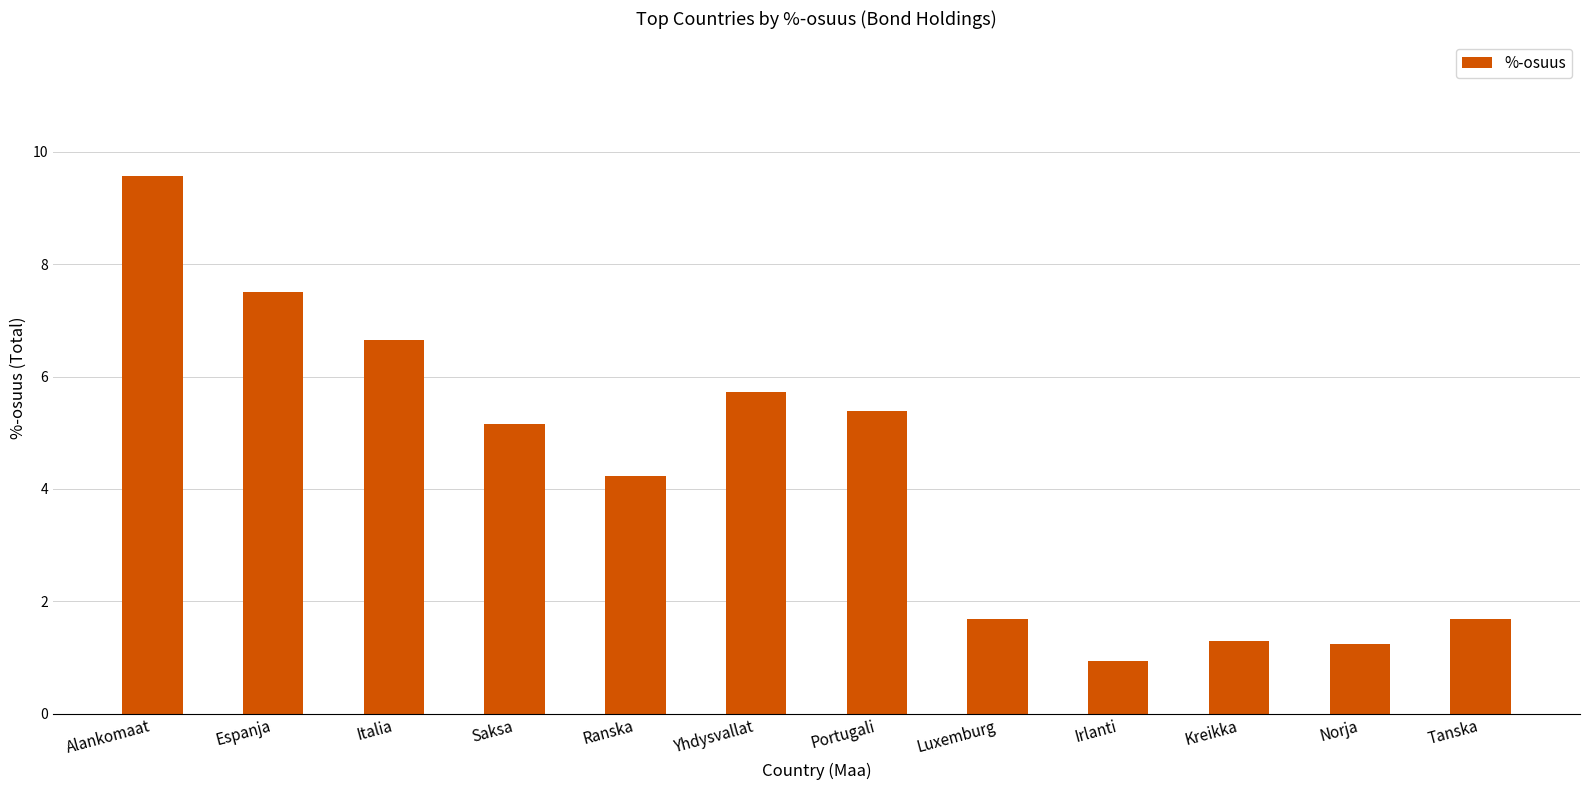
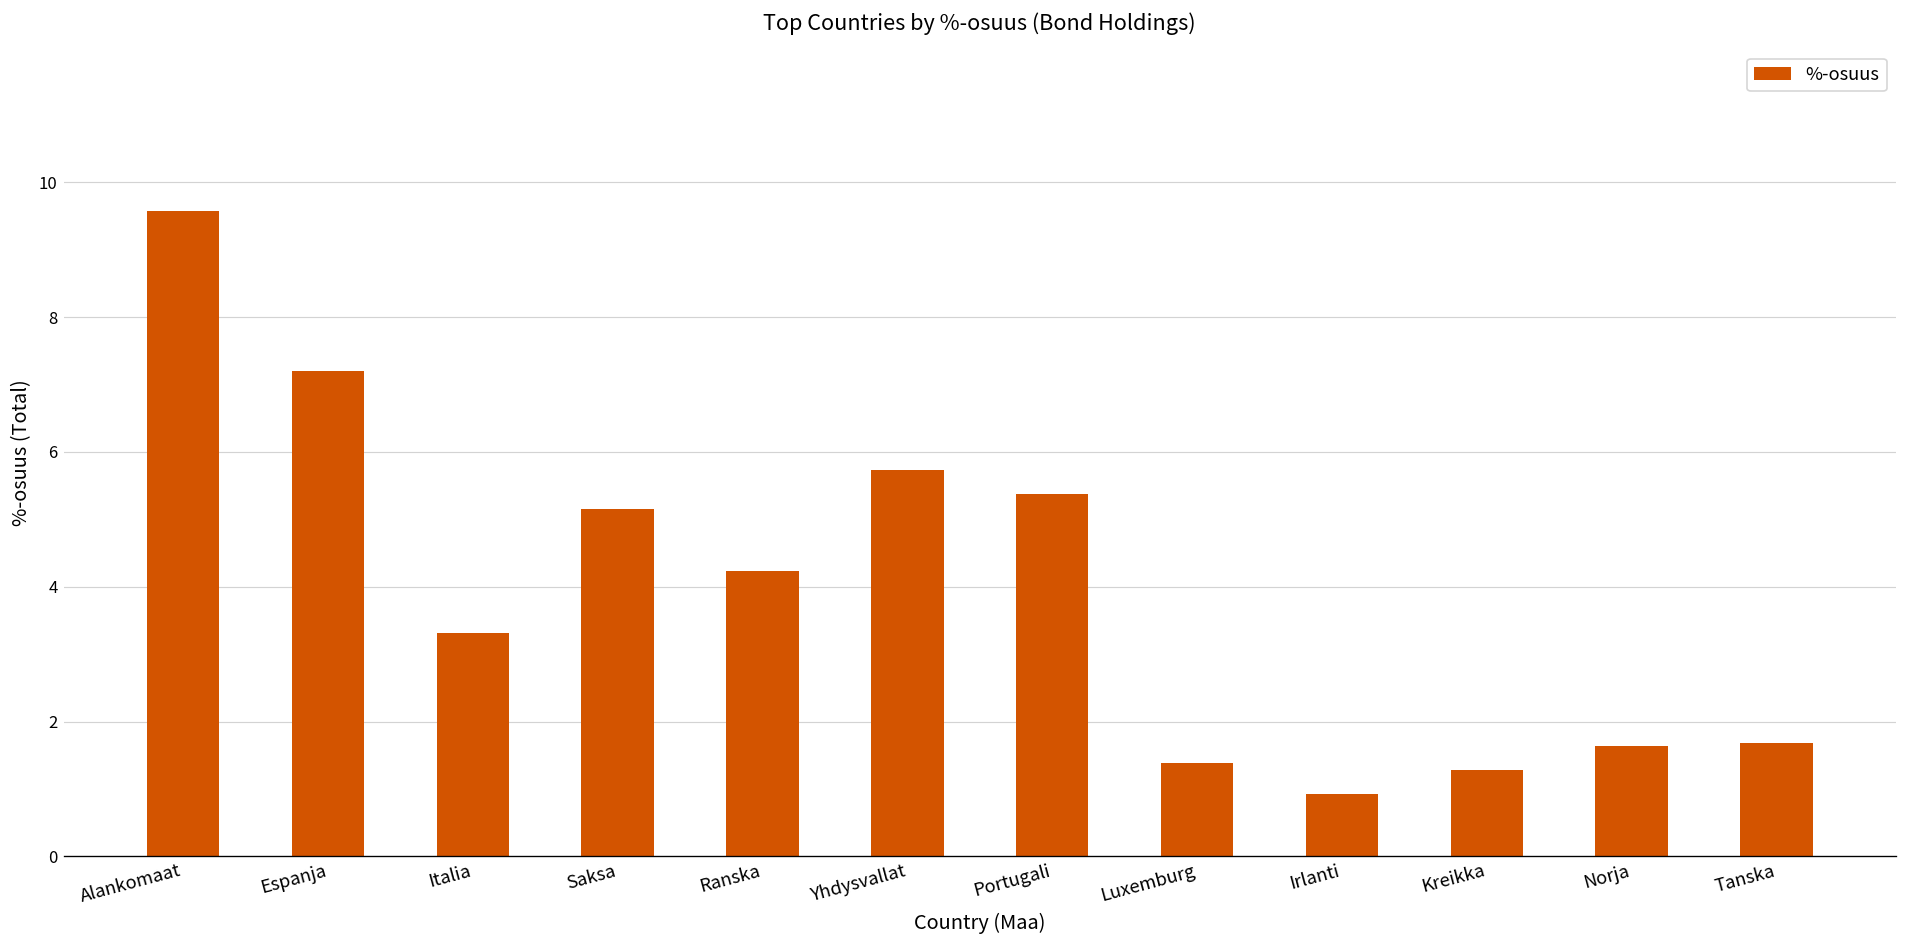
Espanja: 7.5 -> 7.2
Italia: 6.6 -> 3.3
Luxemburg: 1.7 -> 1.4
Norja: 1.2 -> 1.6
